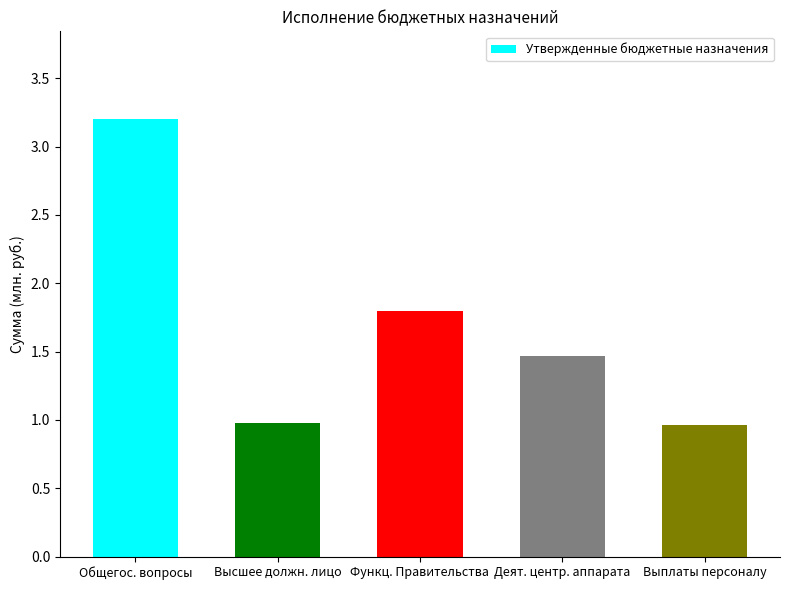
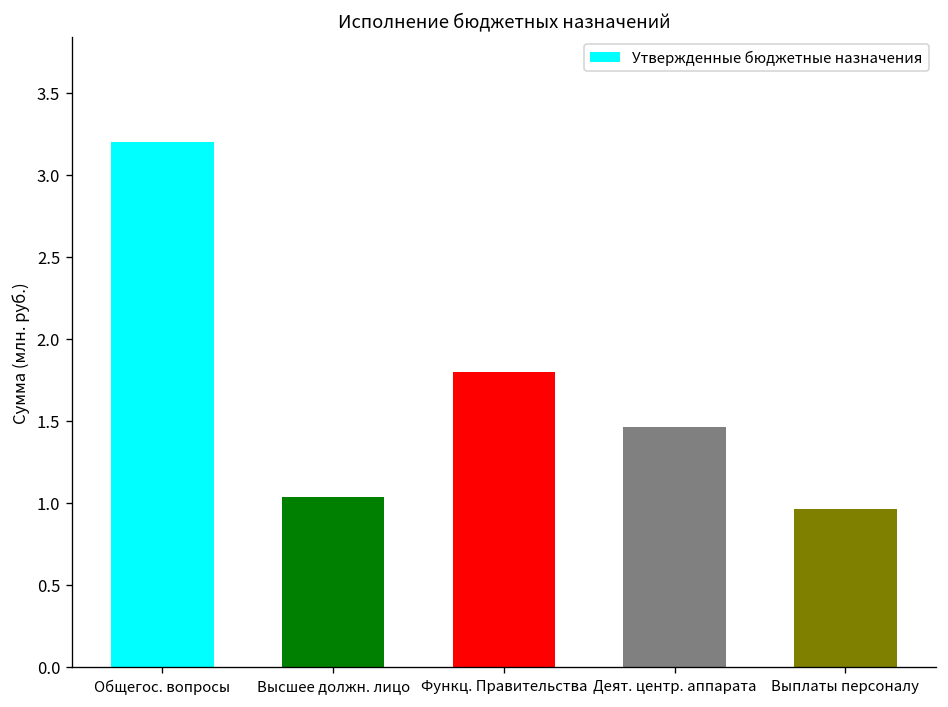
Высшее должн. лицо: 0.97 -> 1.03
